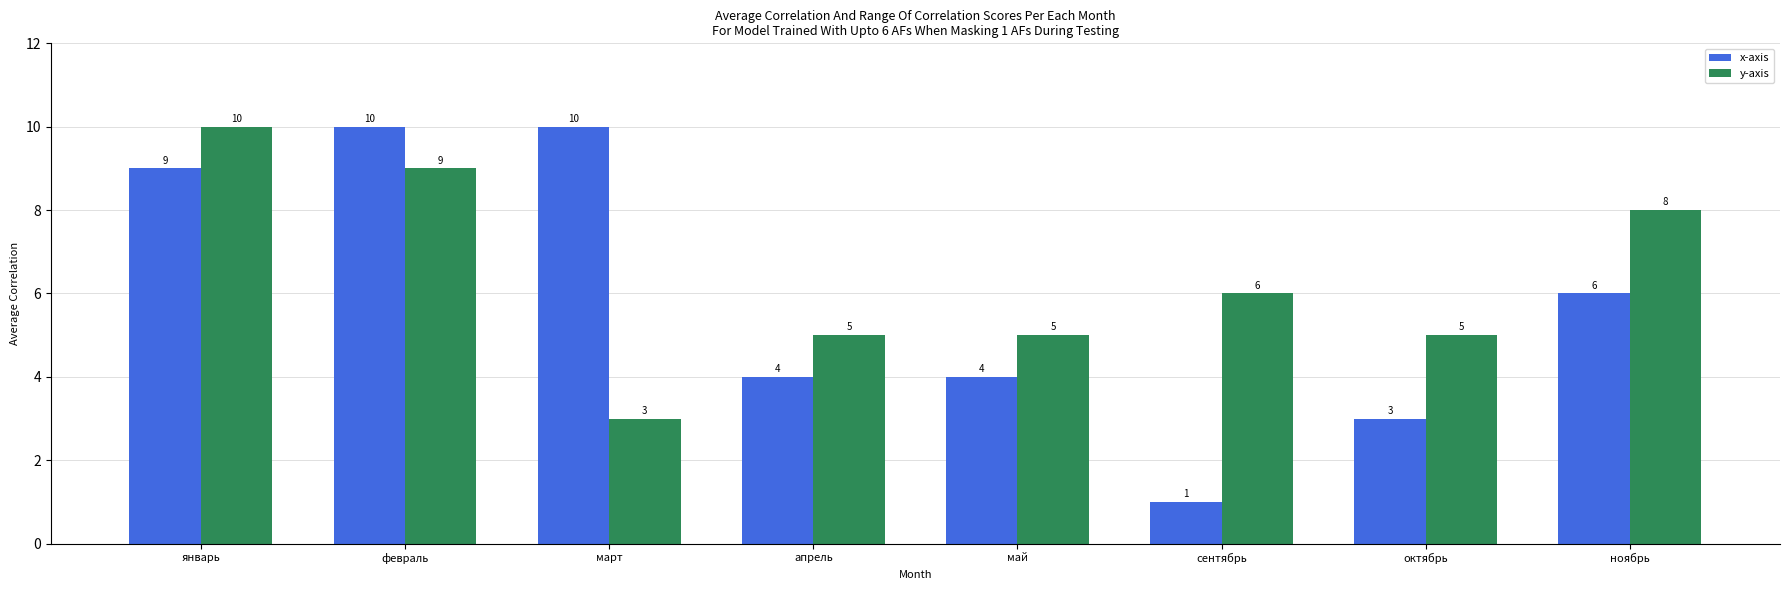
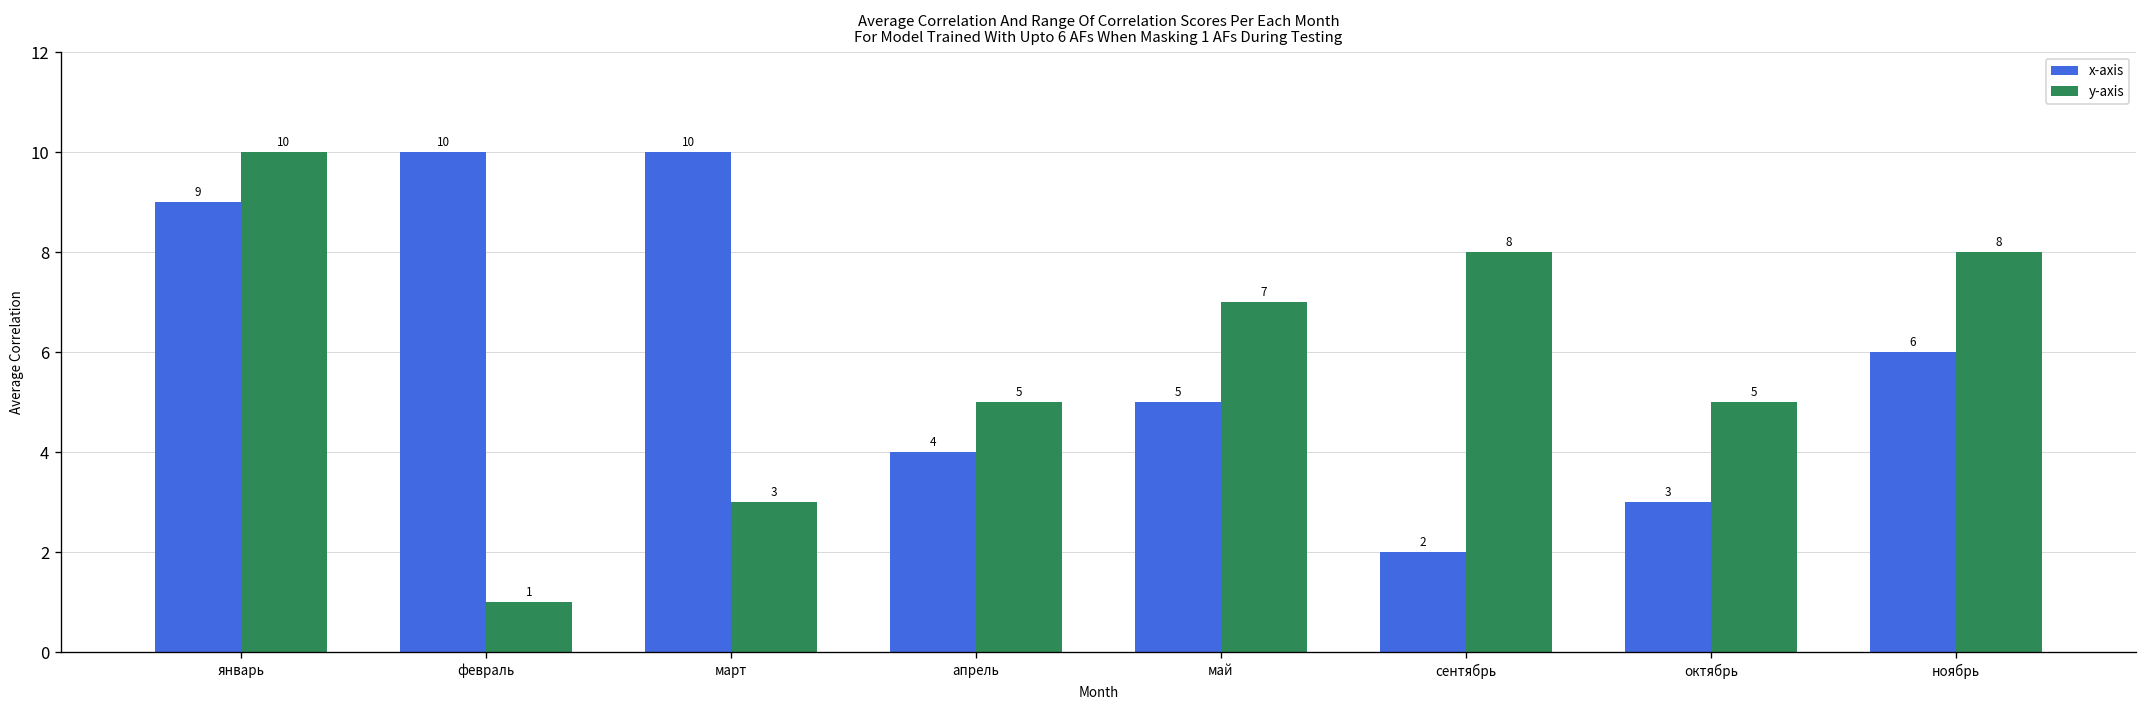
y-axis, февраль: 9 -> 1
x-axis, май: 4 -> 5
y-axis, май: 5 -> 7
x-axis, сентябрь: 1 -> 2
y-axis, сентябрь: 6 -> 8
